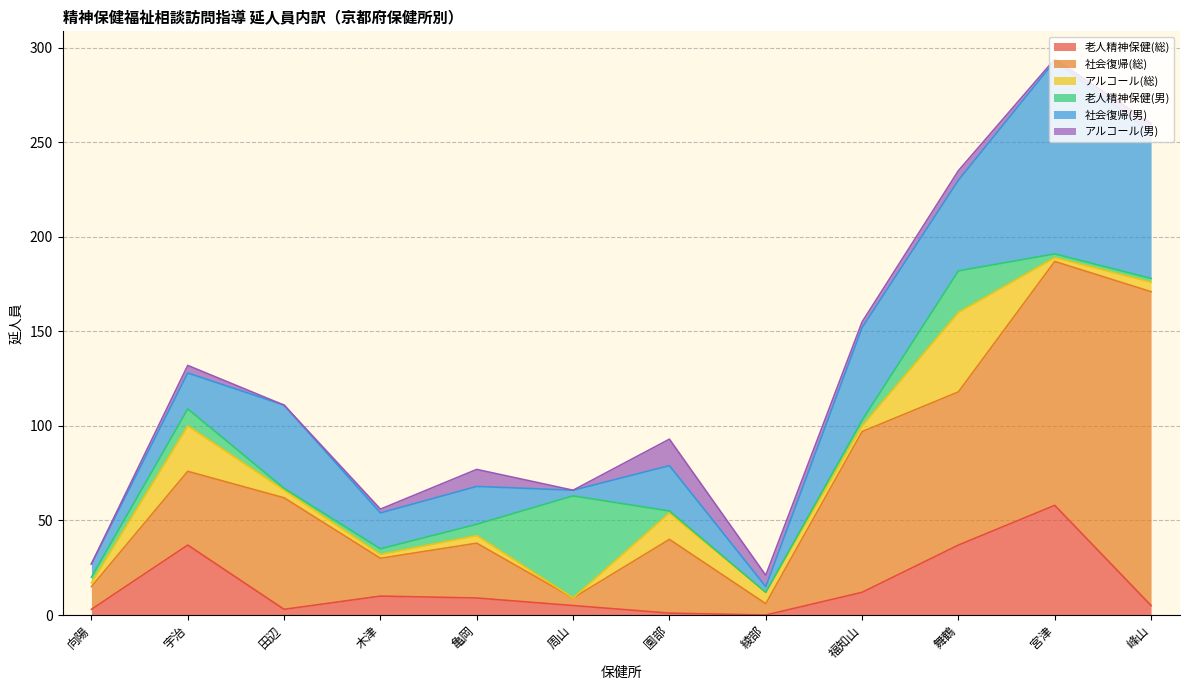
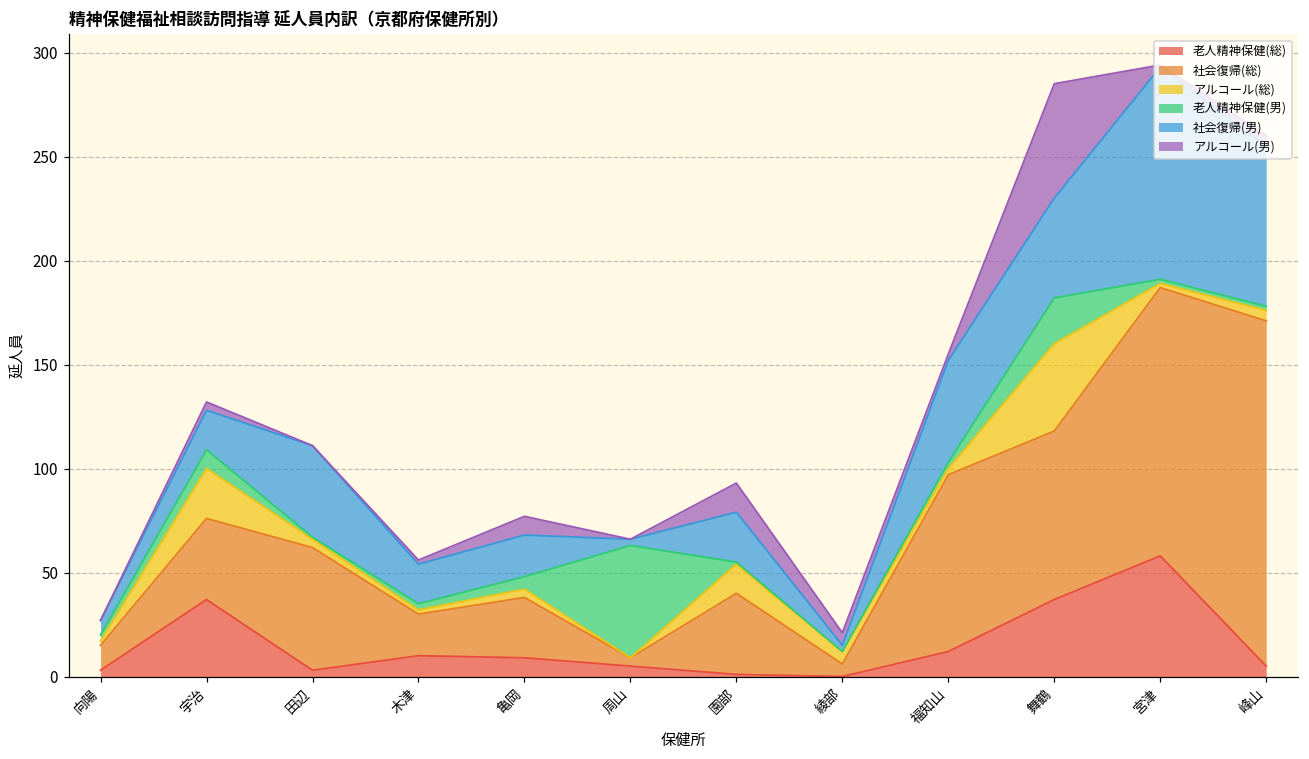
アルコール(男), 舞鶴: 5 -> 55
